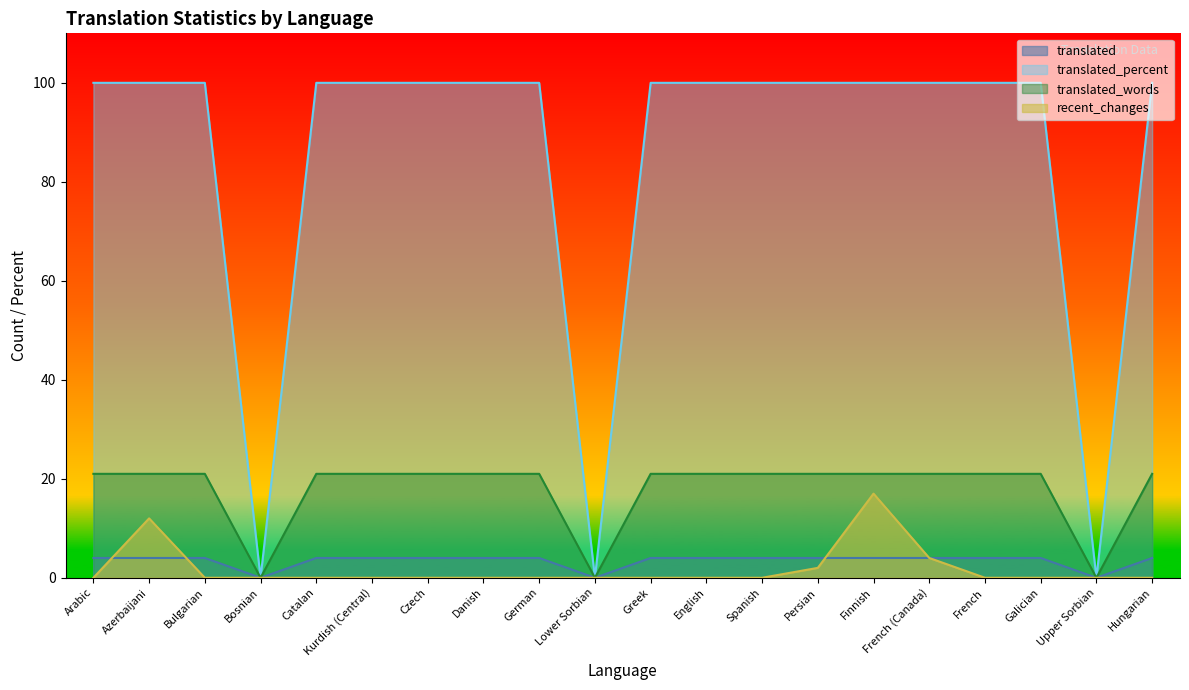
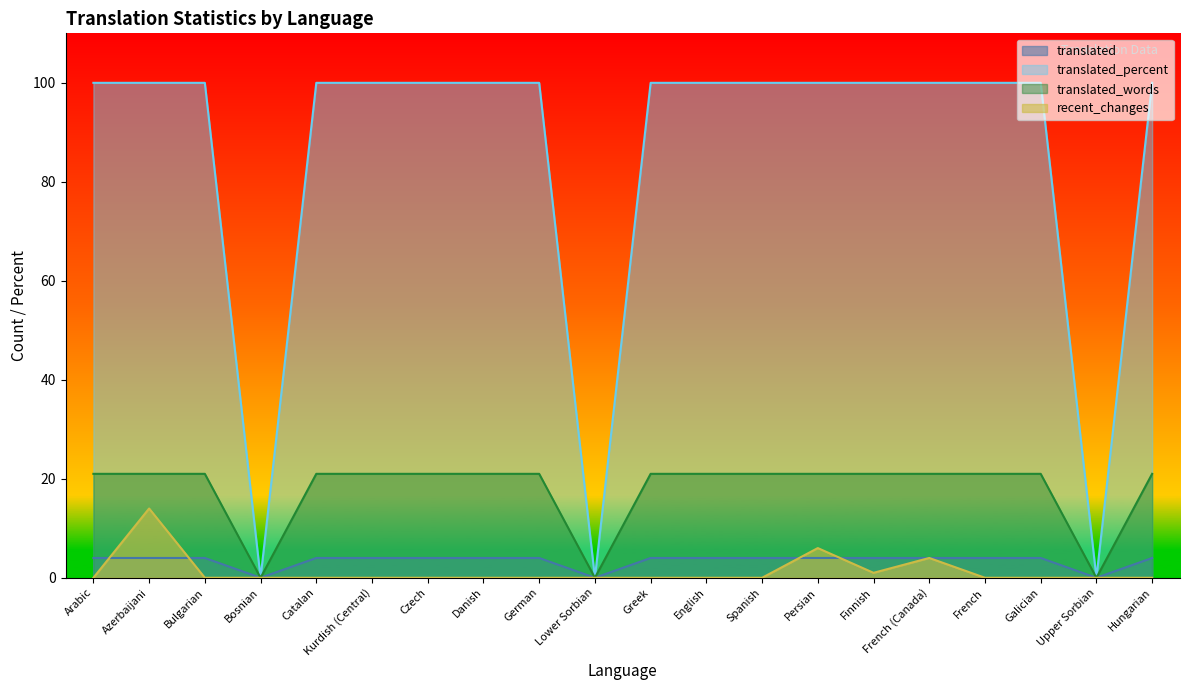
recent_changes, Azerbaijani: 12 -> 14
recent_changes, Persian: 2 -> 6
recent_changes, Finnish: 17 -> 1
